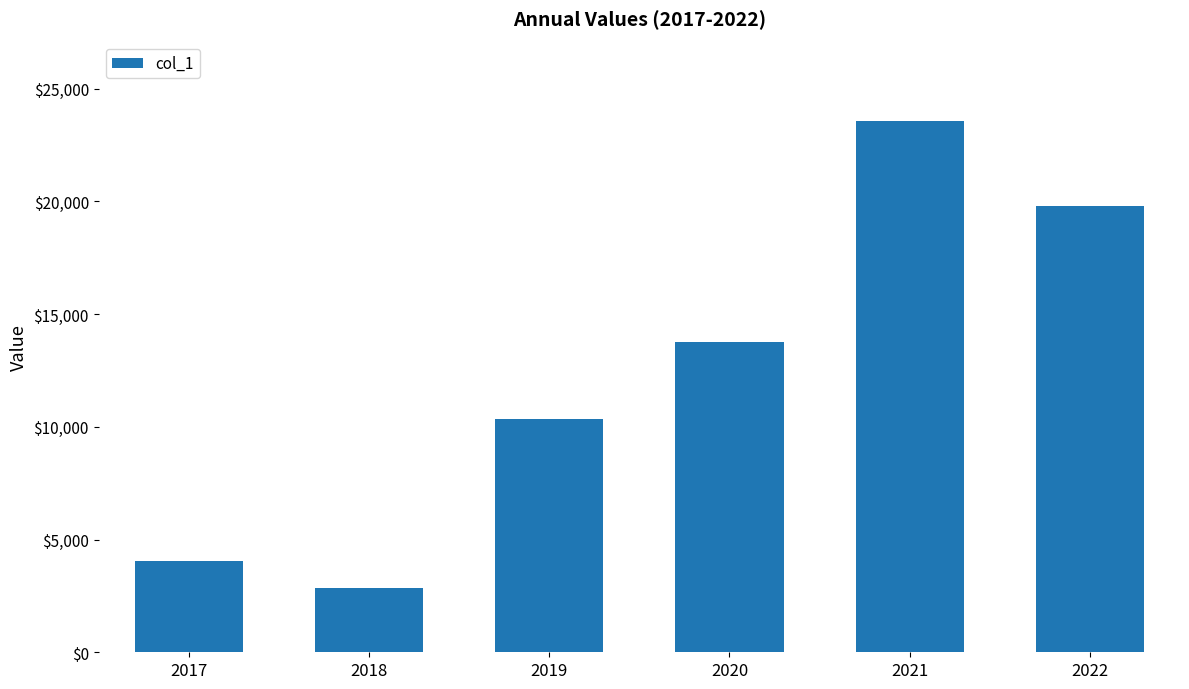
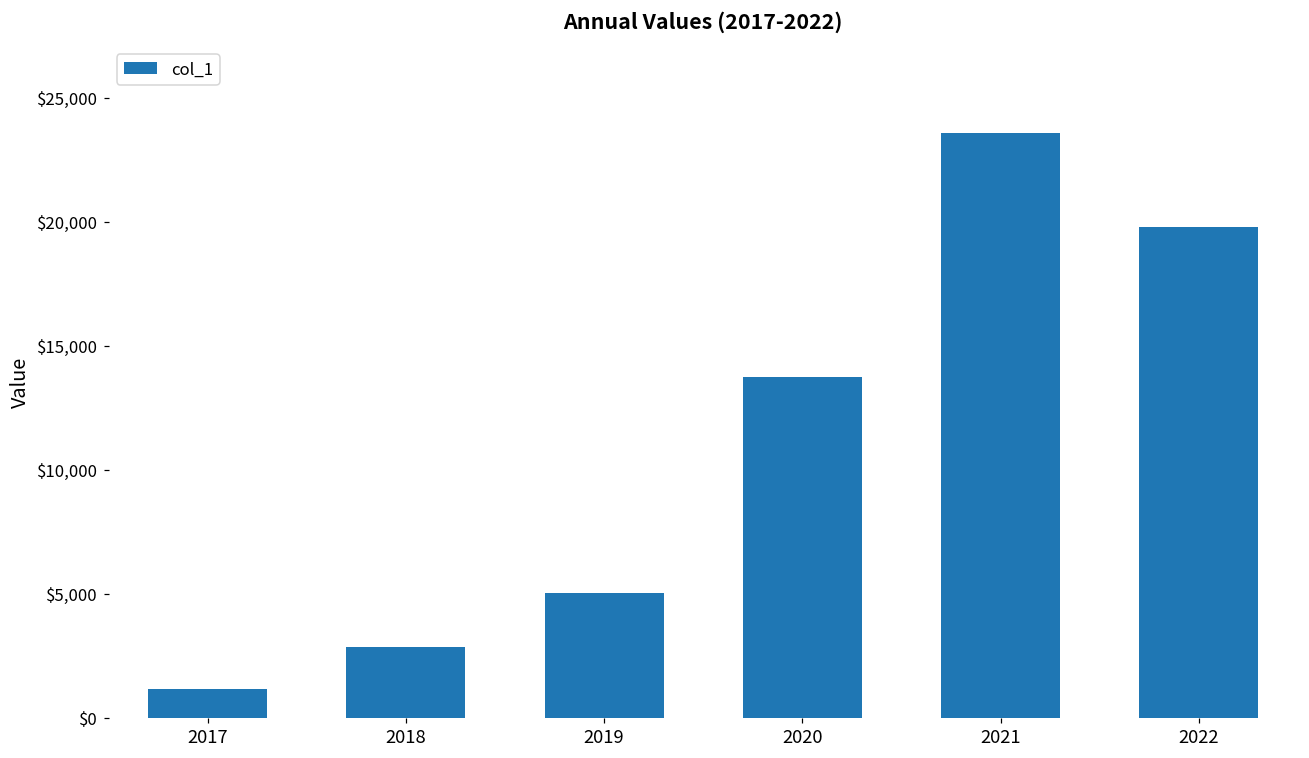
2017: $4,000 -> $1,200
2019: $10,400 -> $5,000
